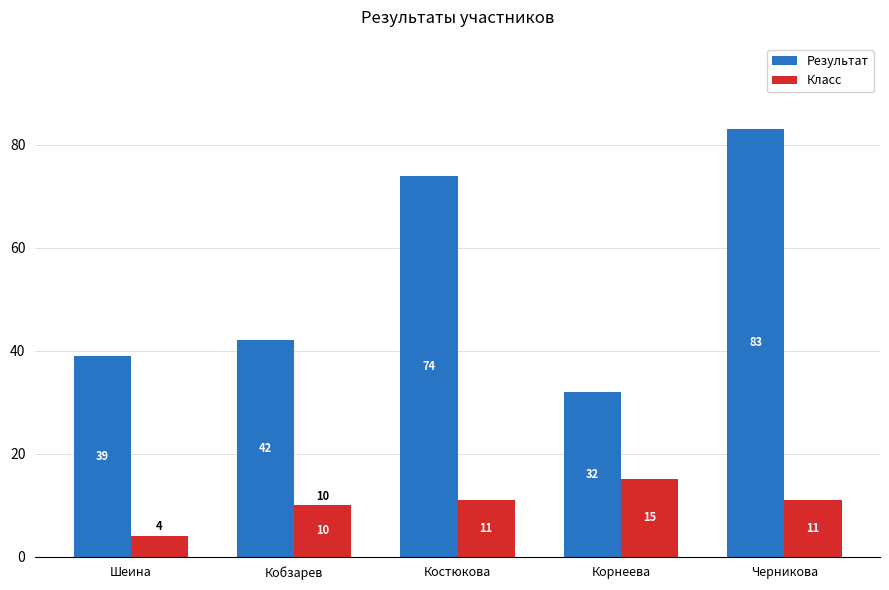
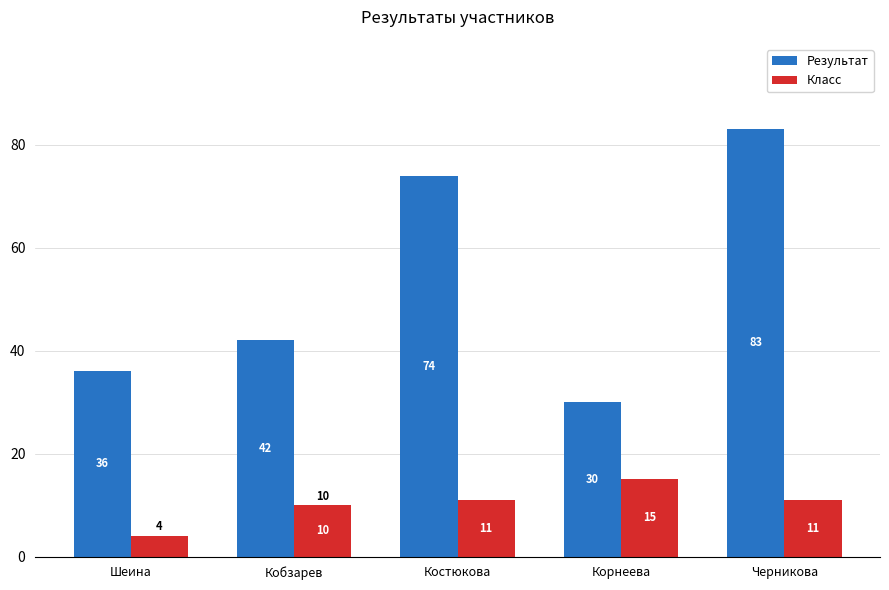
Результат, Шеина: 39 -> 36
Результат, Корнеева: 32 -> 30
